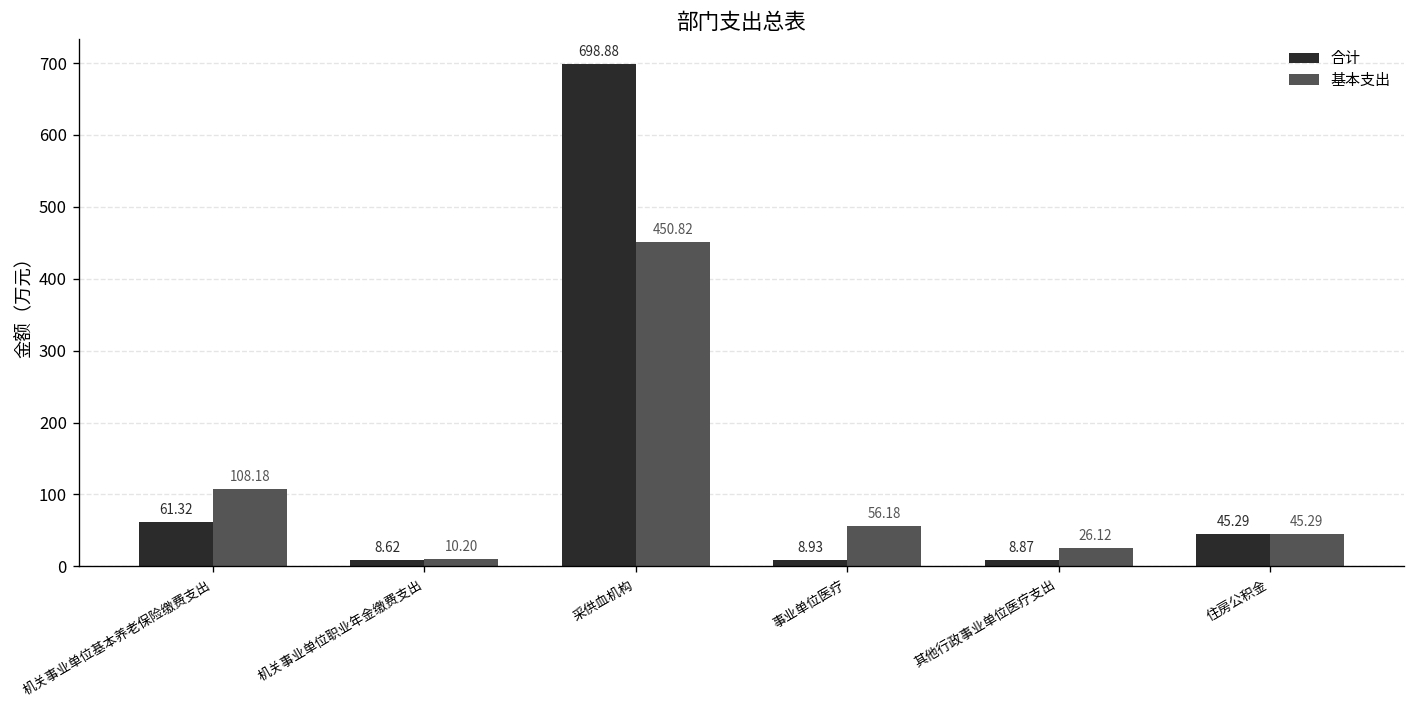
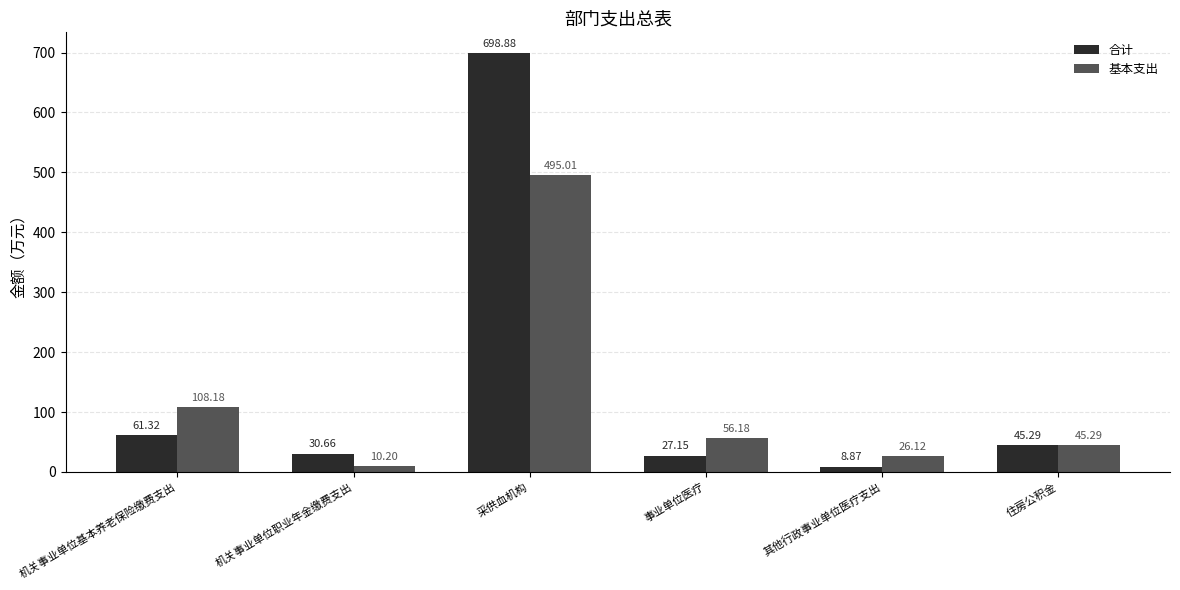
合计, 机关事业单位职业年金缴费支出: 8.62 -> 30.66
基本支出, 采供血机构: 450.82 -> 495.01
合计, 事业单位医疗: 8.93 -> 27.15
